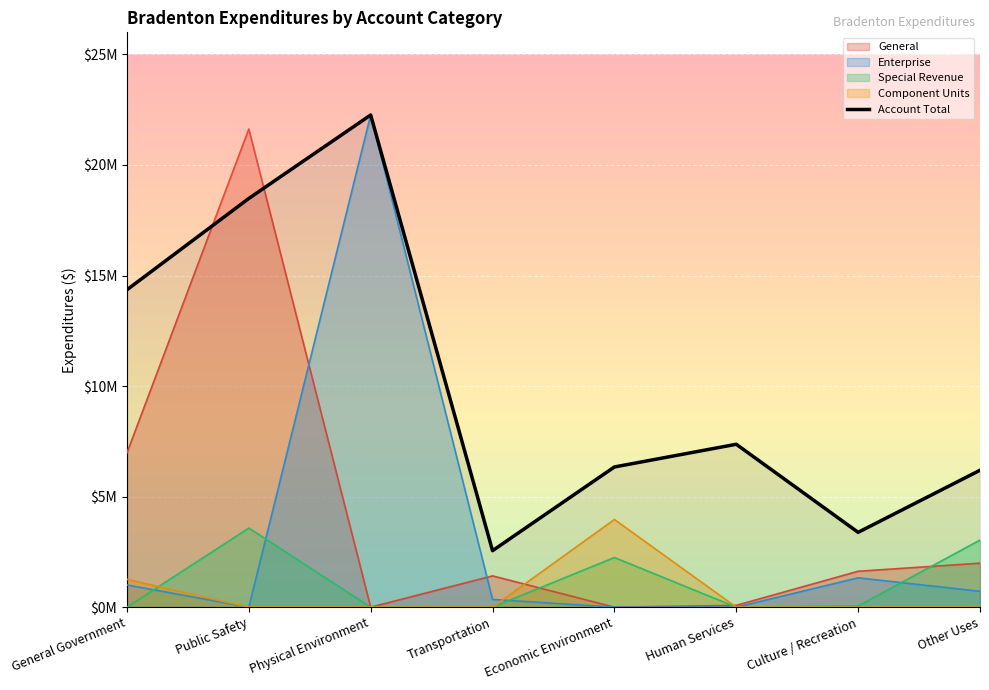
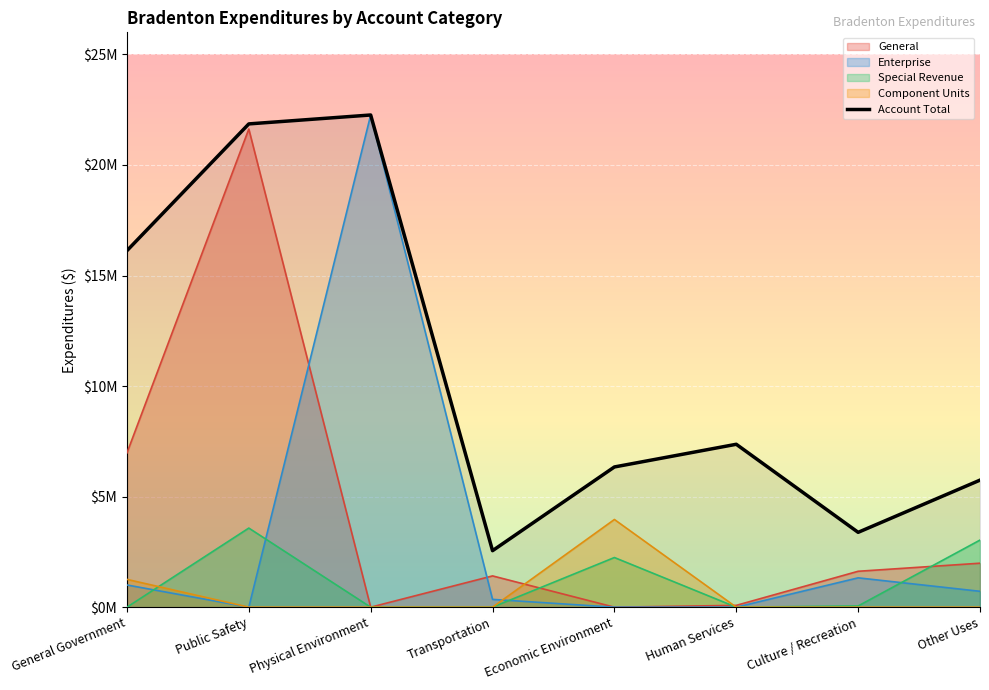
Account Total, General Government: $14400000 -> $16100000
Account Total, Public Safety: $18500000 -> $21900000
Account Total, Other Uses: $6200000 -> $5700000
